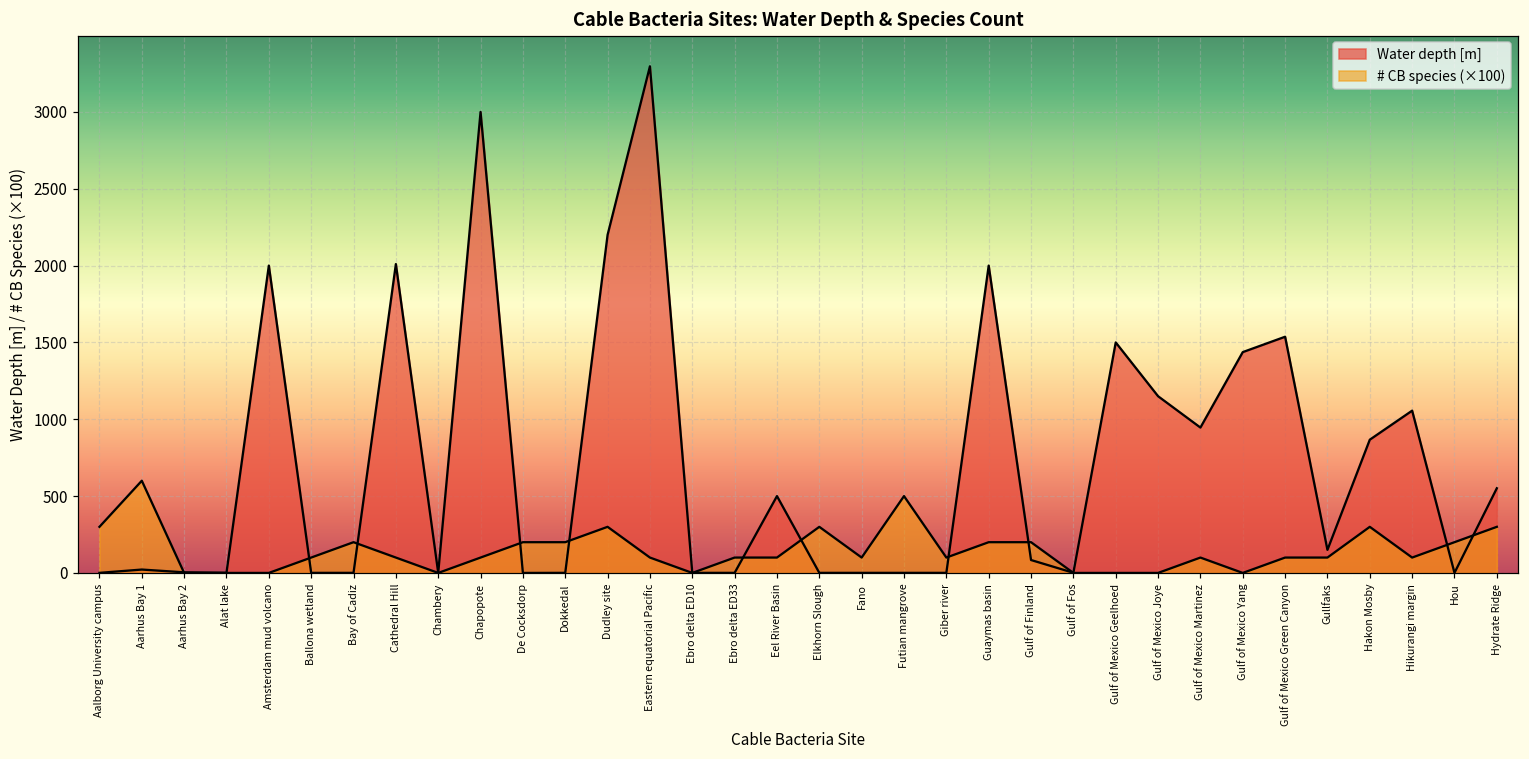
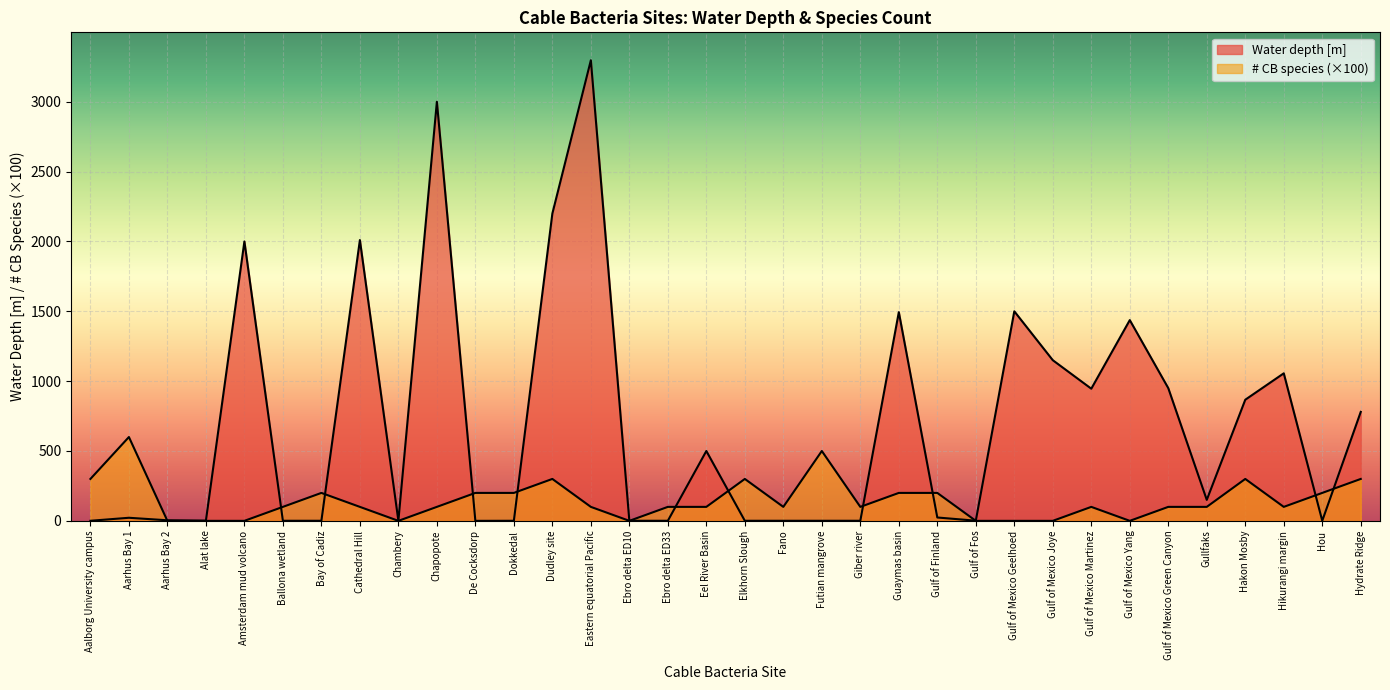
Water depth [m], Guaymas basin: 2000 -> 1490
Water depth [m], Gulf of Finland: 80 -> 20
Water depth [m], Gulf of Mexico Green Canyon: 1540 -> 950
Water depth [m], Hydrate Ridge: 550 -> 780
